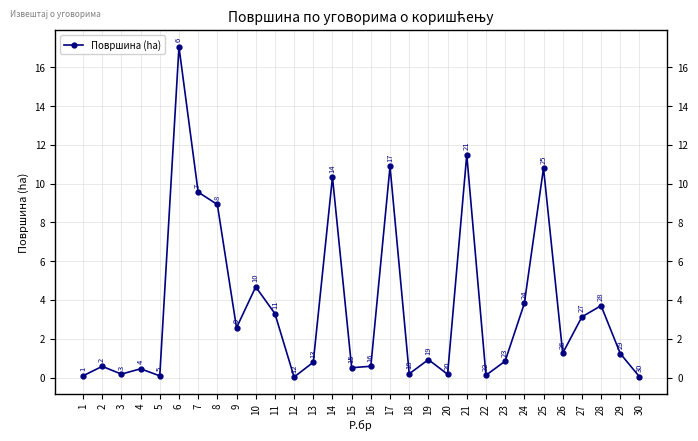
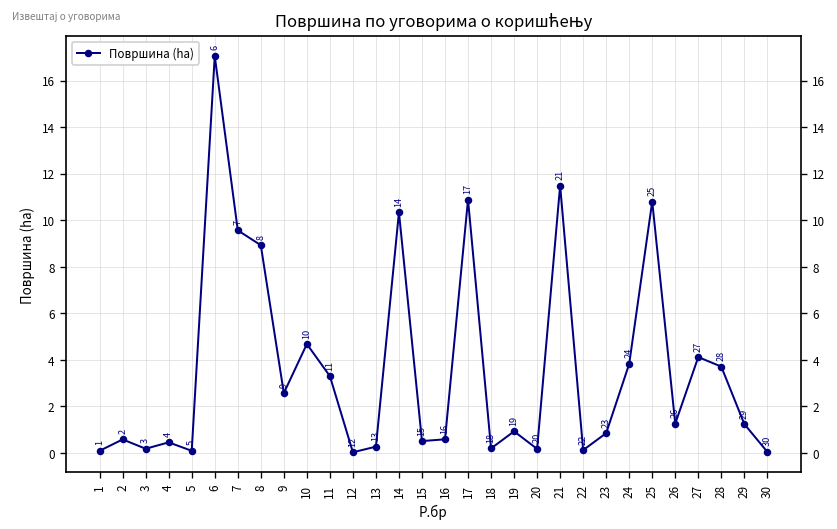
13: 0.8 -> 0.3
27: 3.1 -> 4.1
